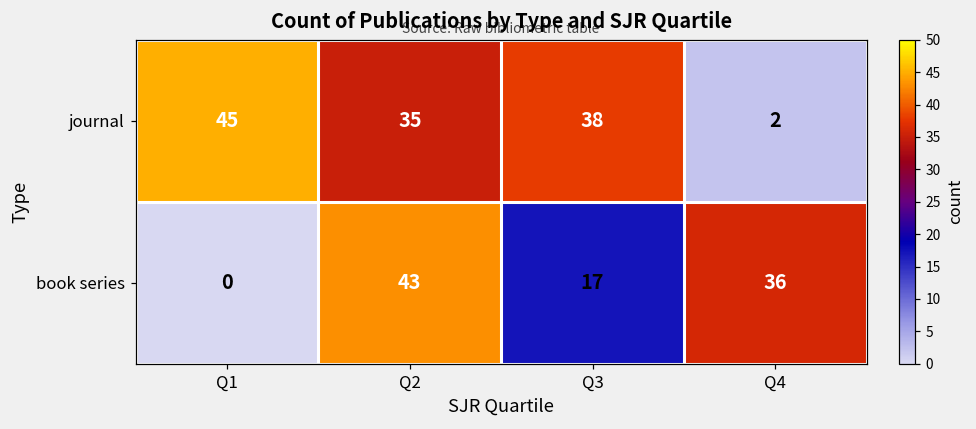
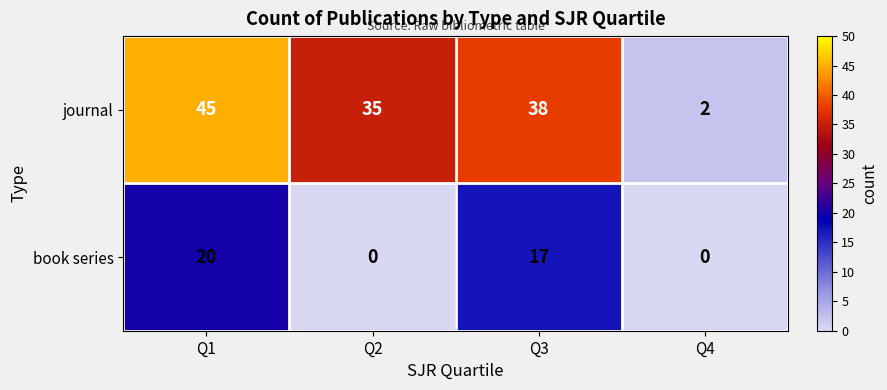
book series, Q1: 0 -> 20
book series, Q2: 43 -> 0
book series, Q4: 36 -> 0
